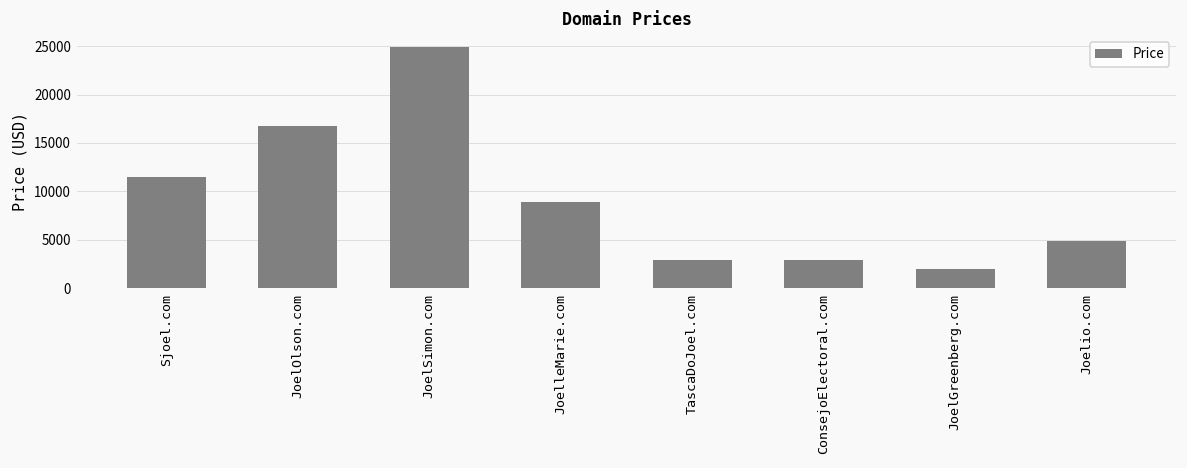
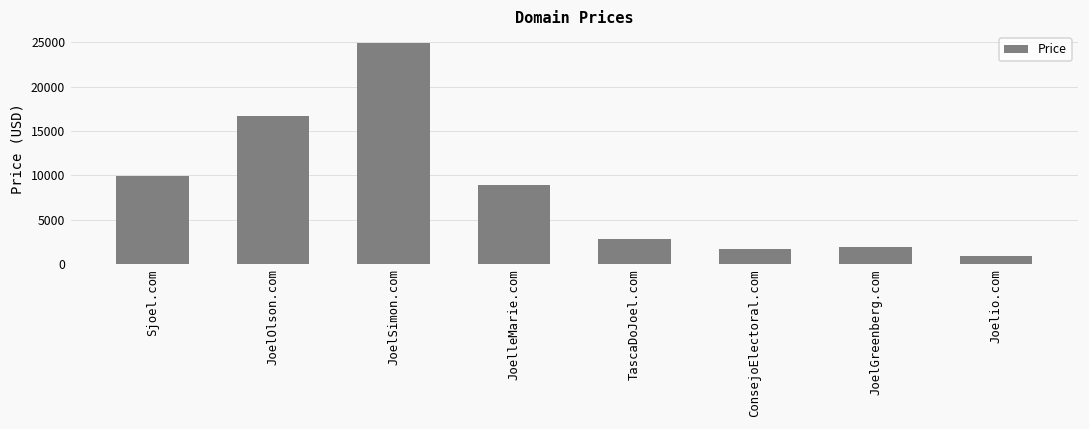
Sjoel.com: 11000 -> 10000
ConsejoElectoral.com: 3000 -> 2000
Joelio.com: 5000 -> 1000
